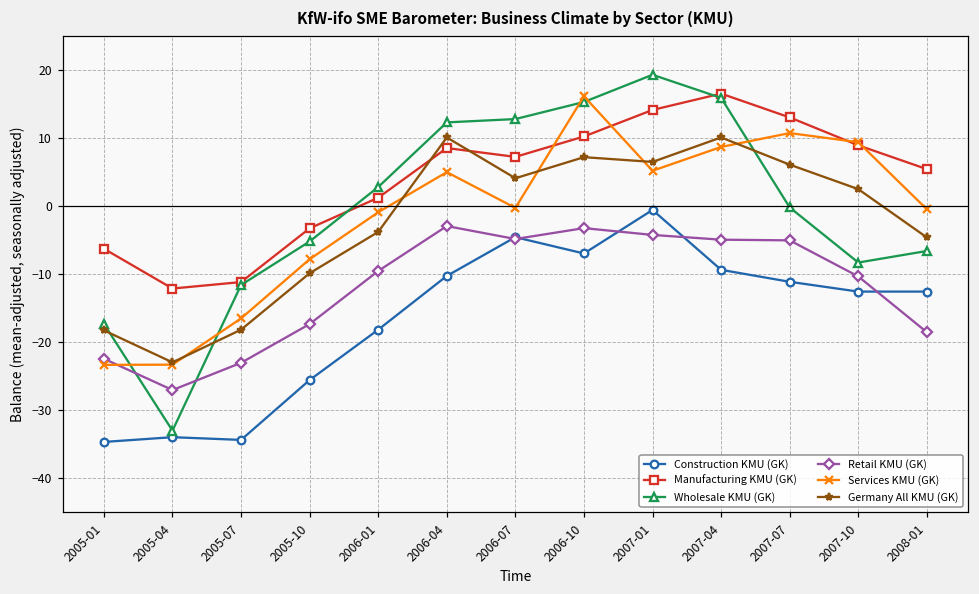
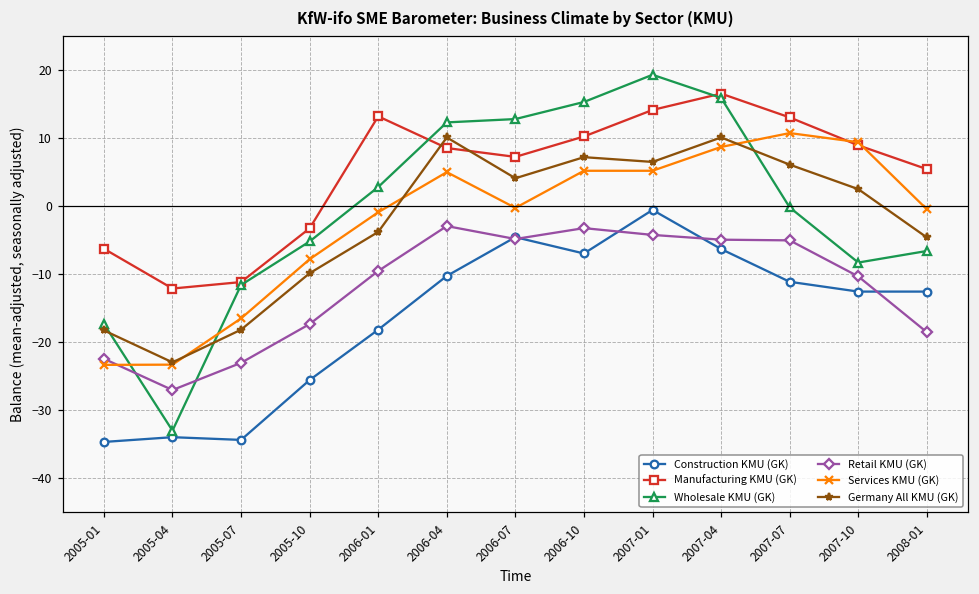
Manufacturing KMU (GK), 2006-01: 1 -> 13
Services KMU (GK), 2006-10: 16 -> 5
Construction KMU (GK), 2007-04: -9 -> -6
